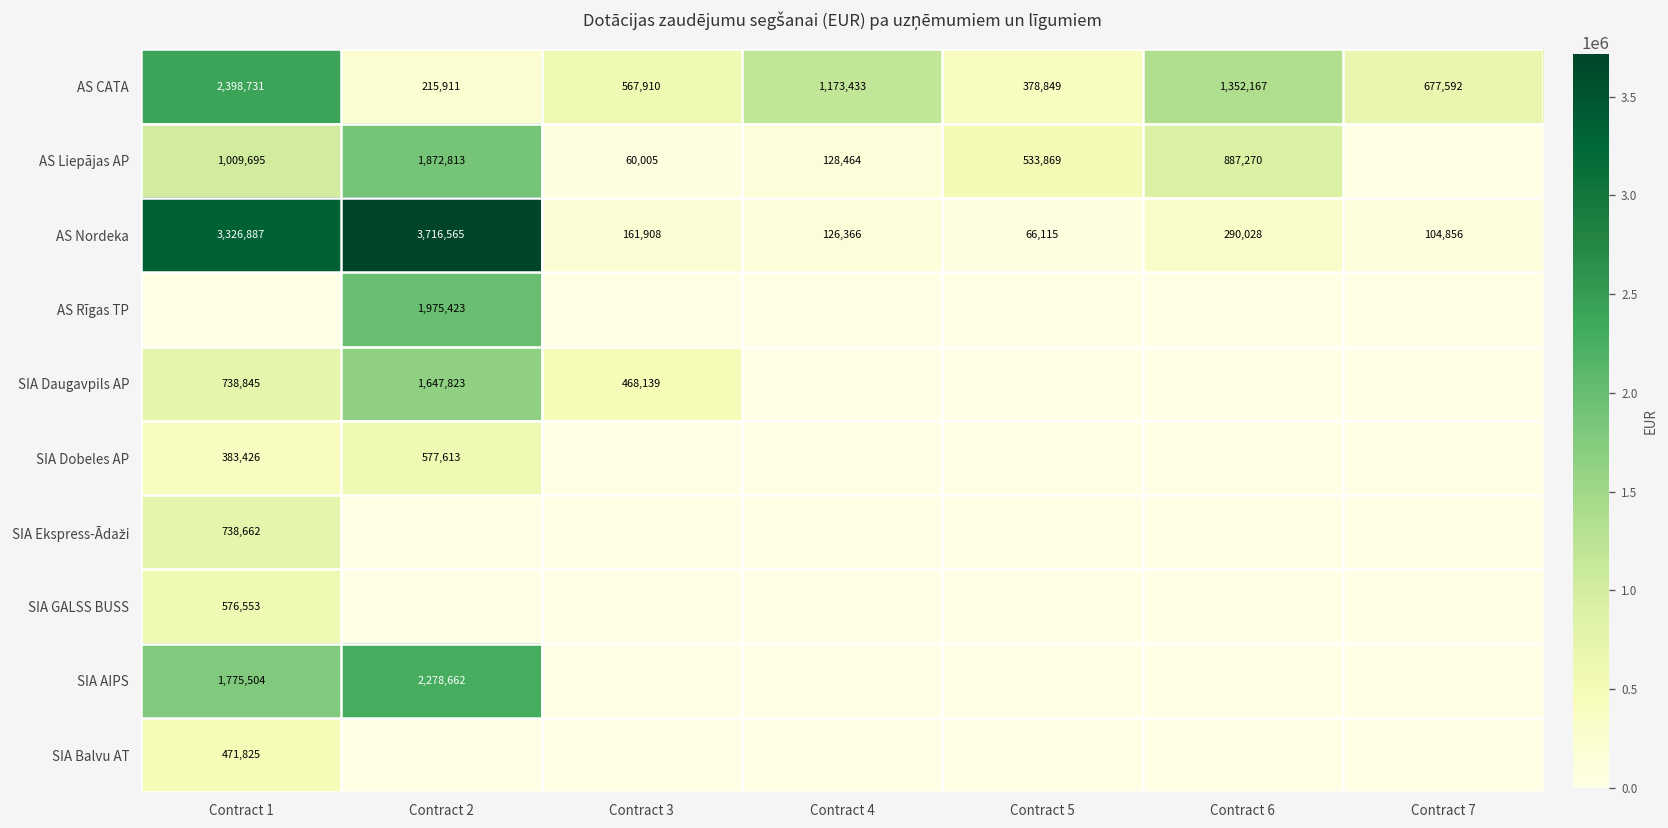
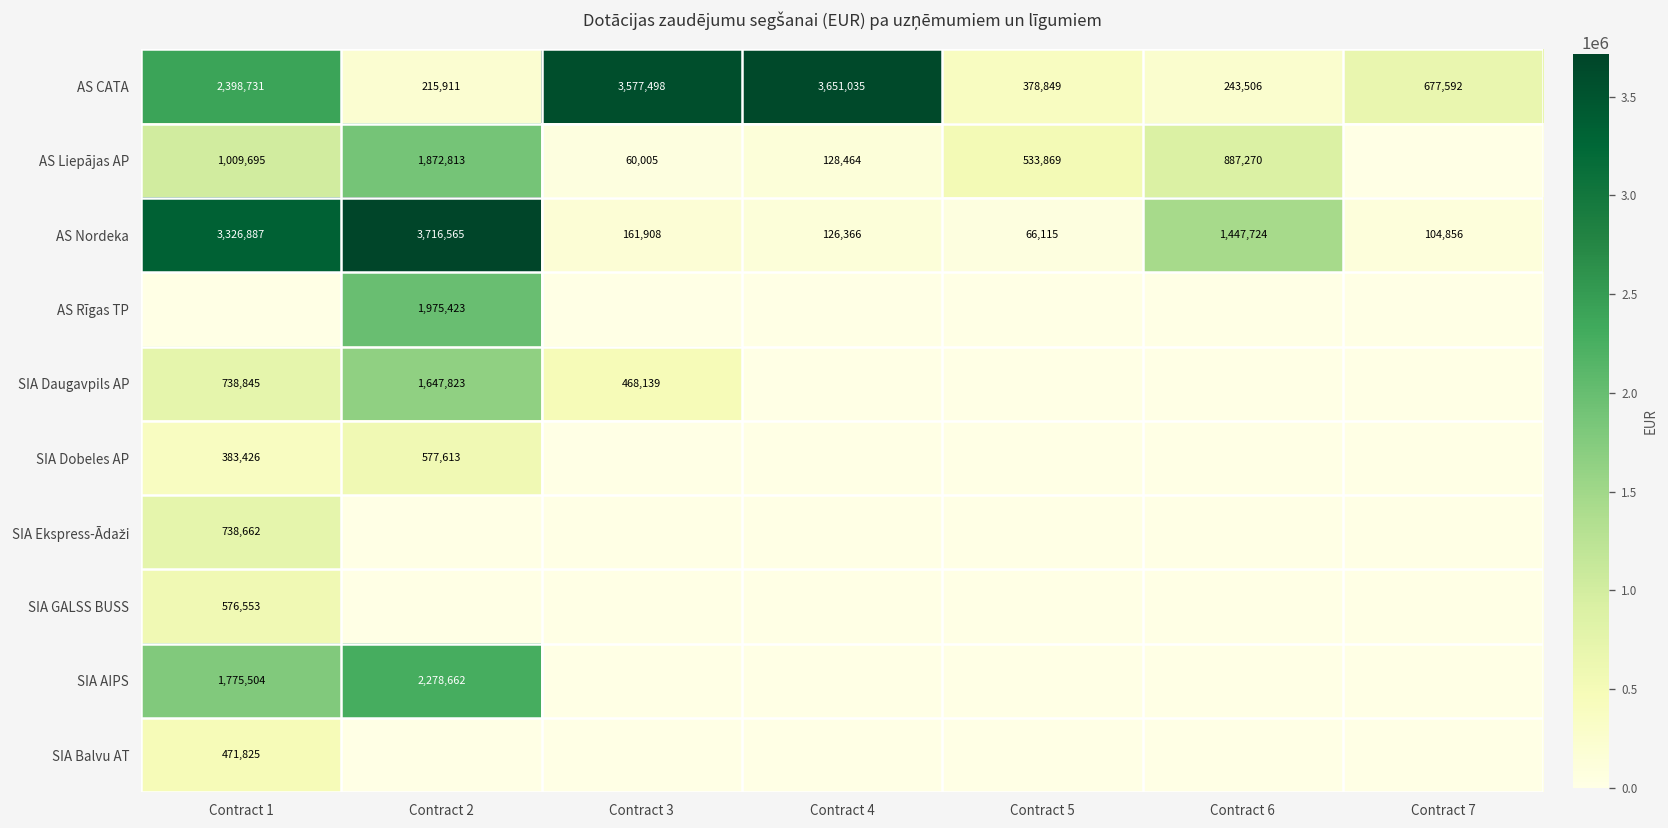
AS CATA, Contract 3: 567,910 -> 3,577,498
AS CATA, Contract 4: 1,173,433 -> 3,651,035
AS CATA, Contract 6: 1,352,167 -> 243,506
AS Nordeka, Contract 6: 290,028 -> 1,447,724
